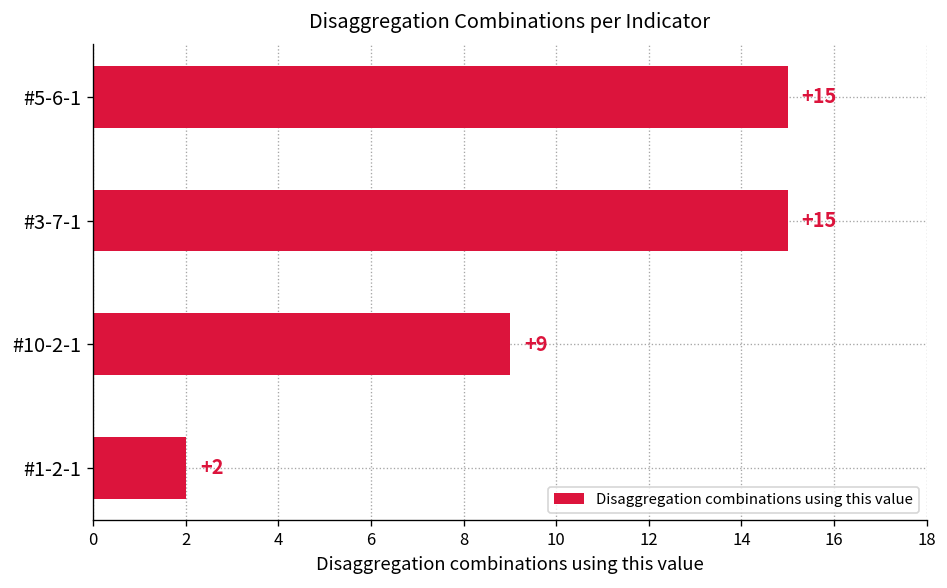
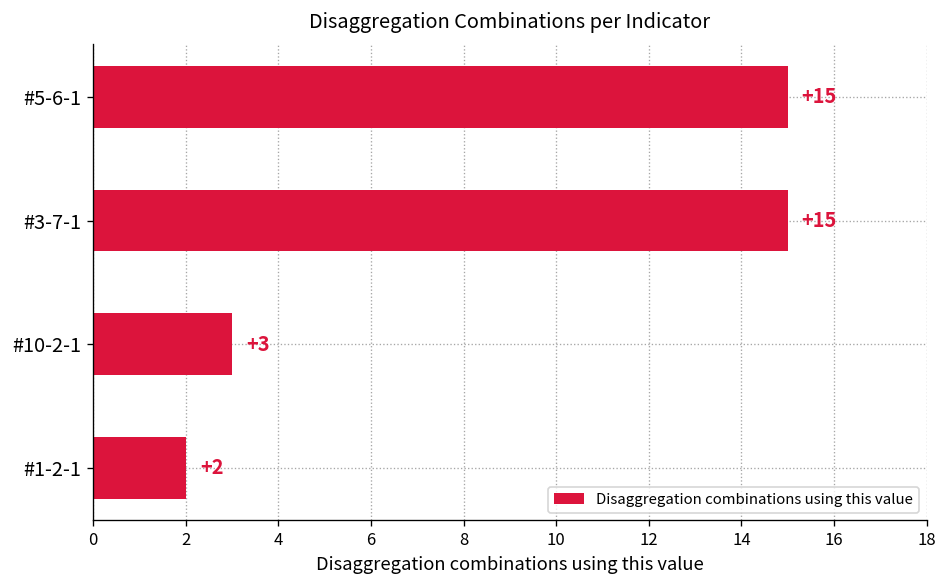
#10-2-1: +9 -> +3
